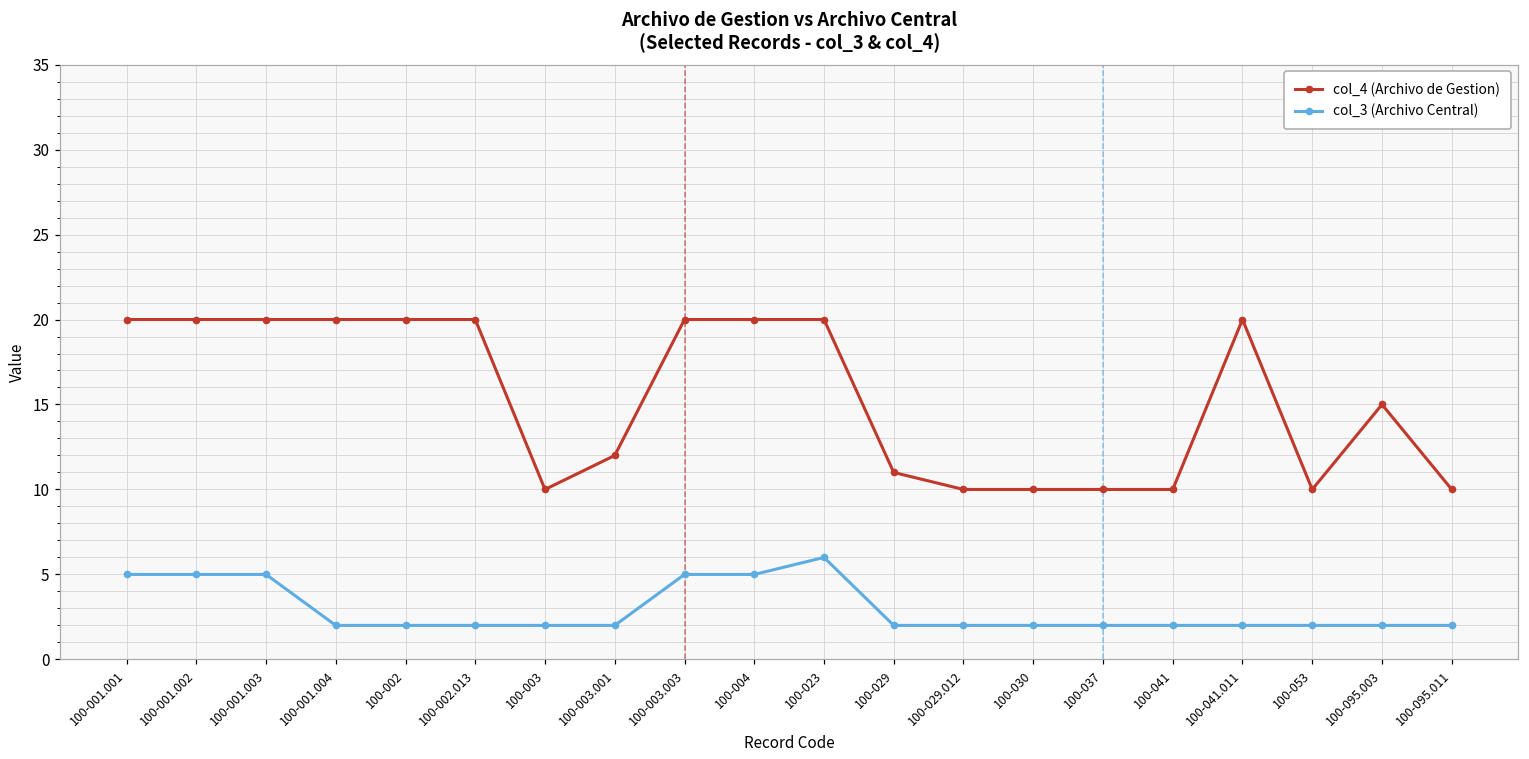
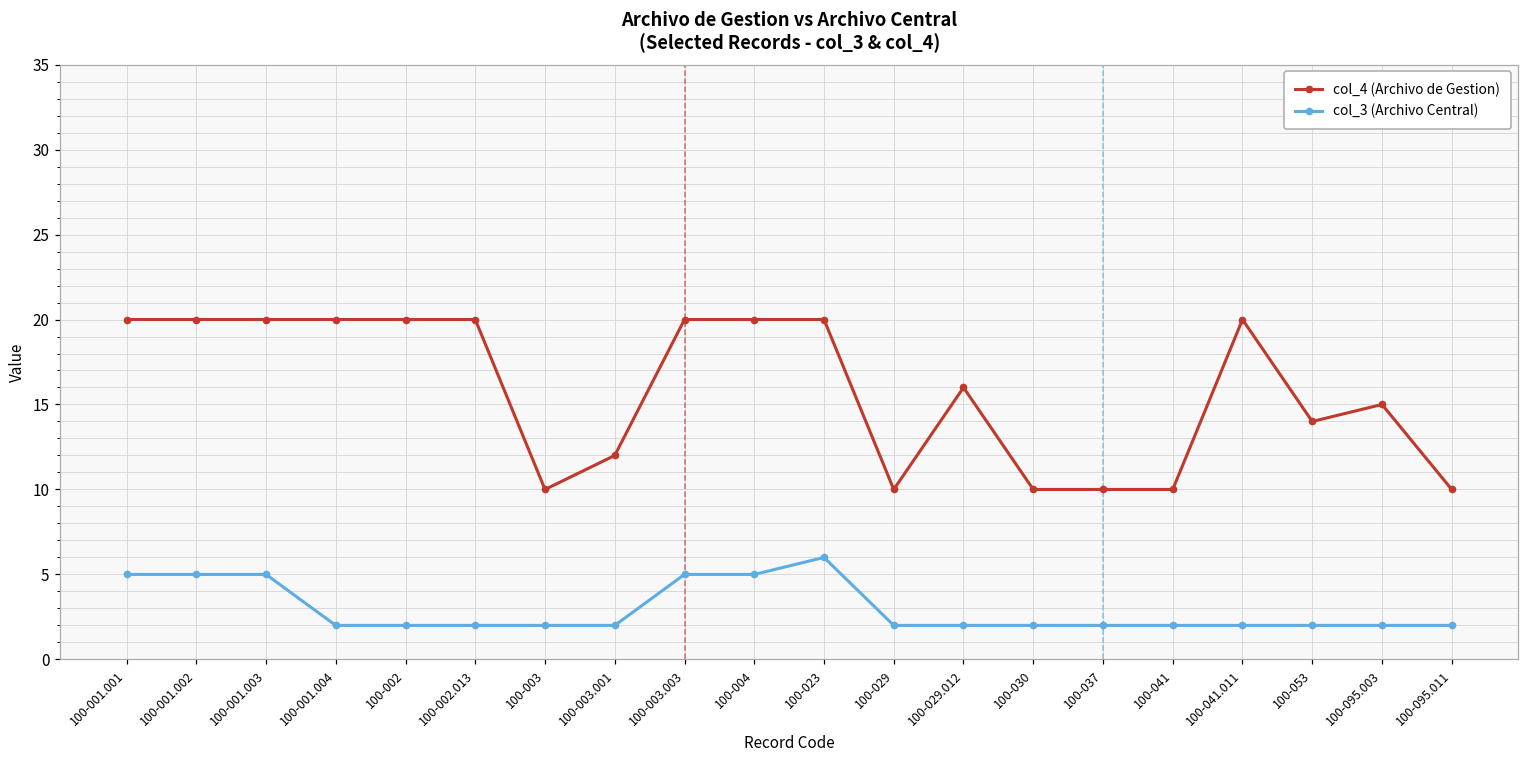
col_4 (Archivo de Gestion), 100-029: 11 -> 10
col_4 (Archivo de Gestion), 100-029.012: 10 -> 16
col_4 (Archivo de Gestion), 100-053: 10 -> 14
